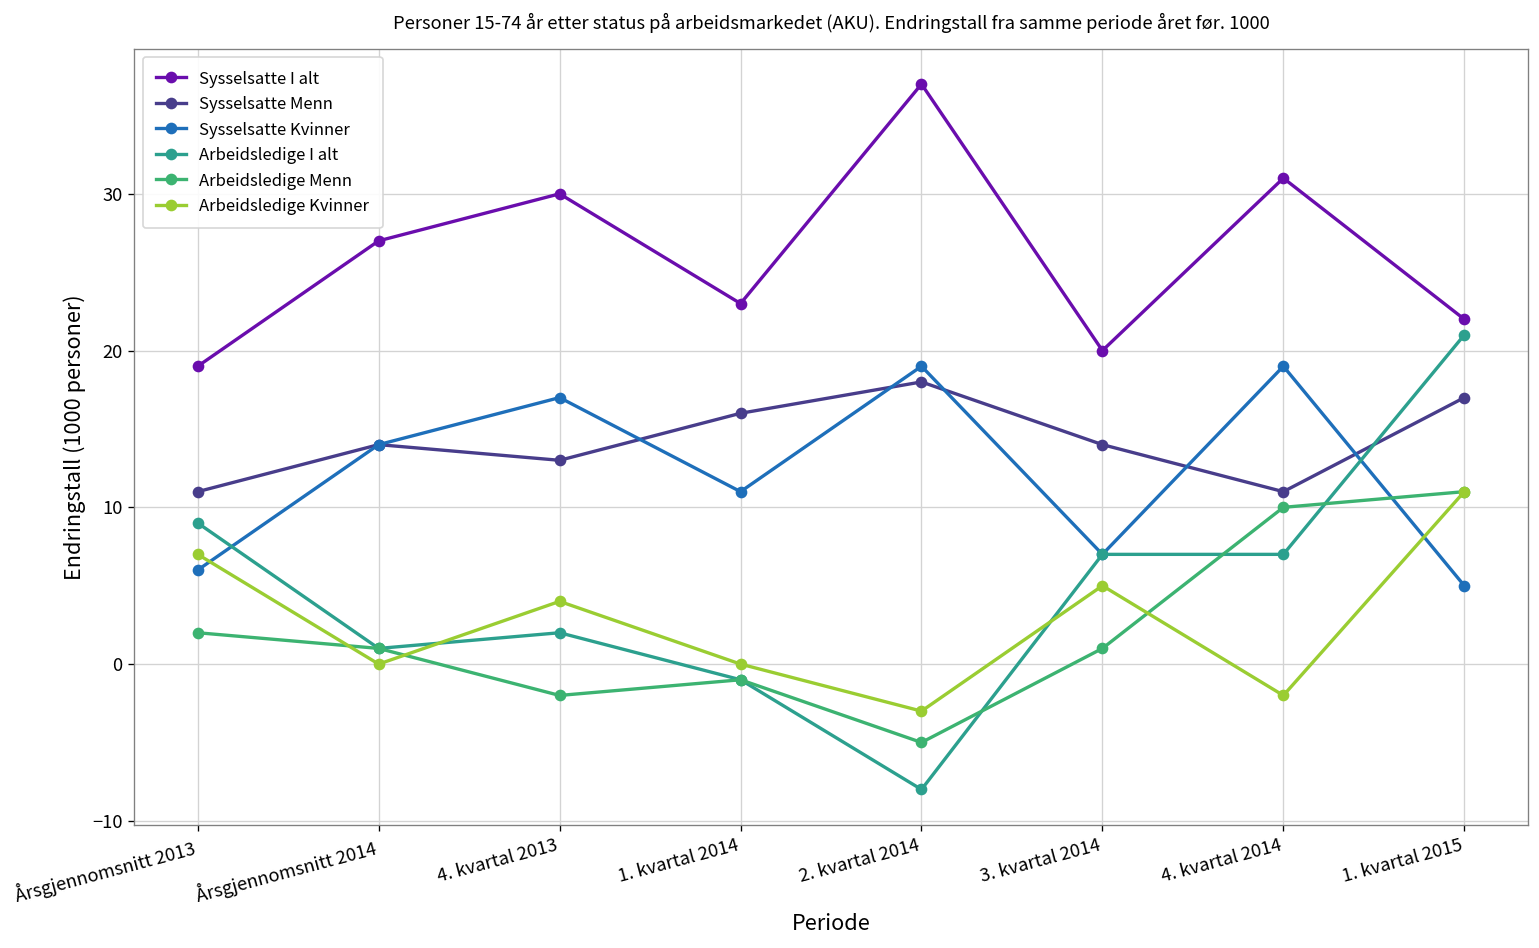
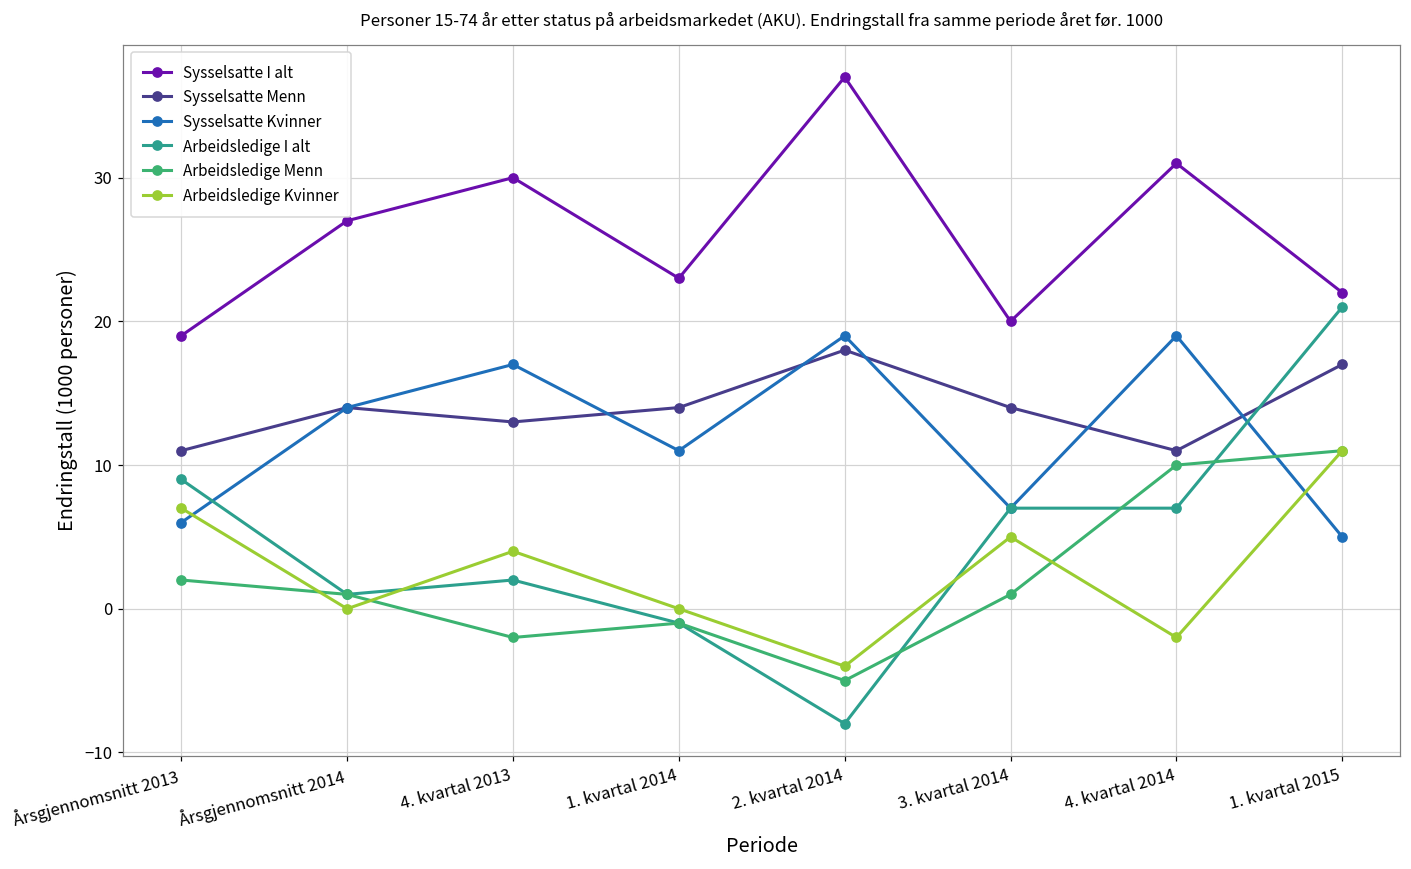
Sysselsatte Menn, 1. kvartal 2014: 16 -> 14
Arbeidsledige Kvinner, 2. kvartal 2014: -3 -> -4
